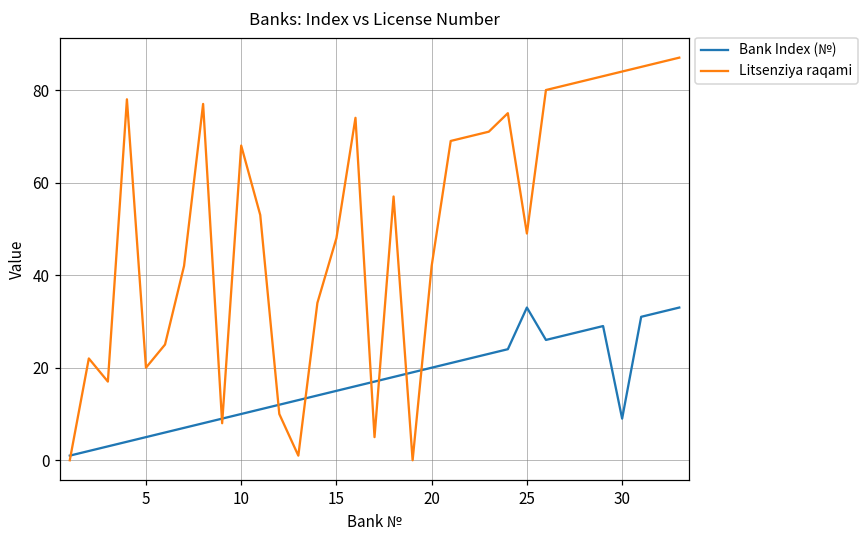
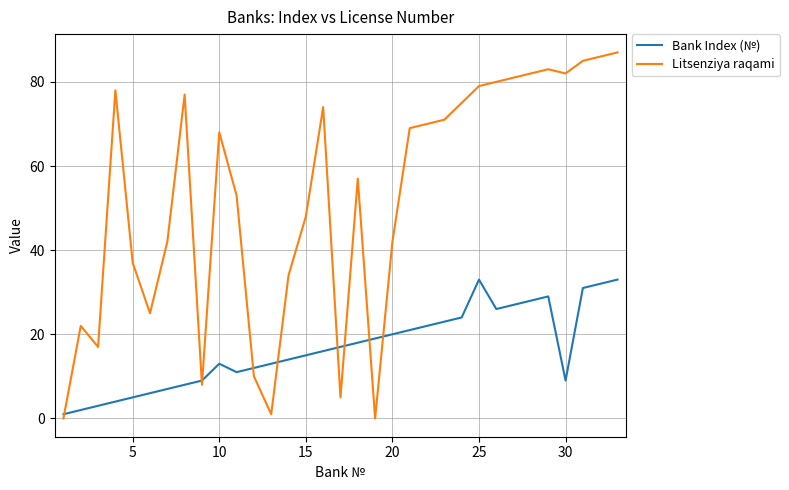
Litsenziya raqami, 5: 20 -> 37
Bank Index (№), 10: 10 -> 13
Litsenziya raqami, 25: 49 -> 79
Litsenziya raqami, 30: 84 -> 82
